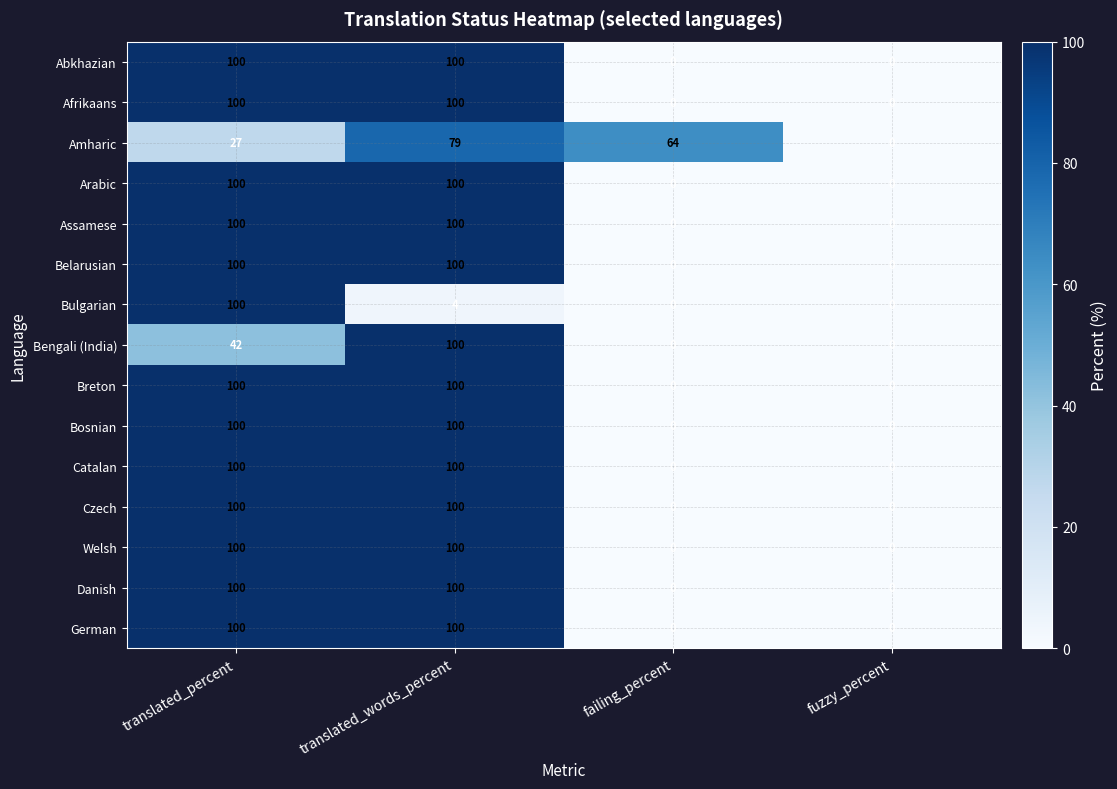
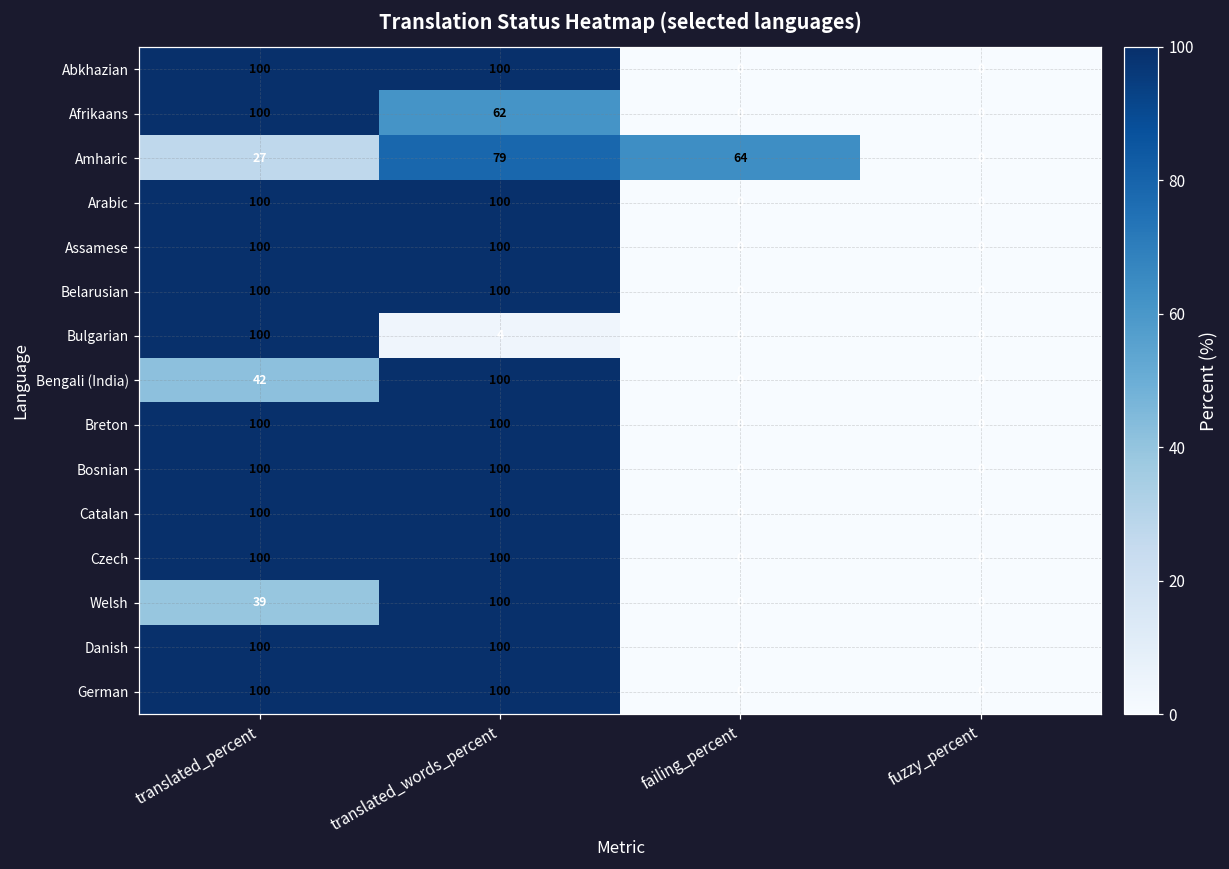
Afrikaans, translated_words_percent: 100 -> 62
Welsh, translated_percent: 100 -> 39
